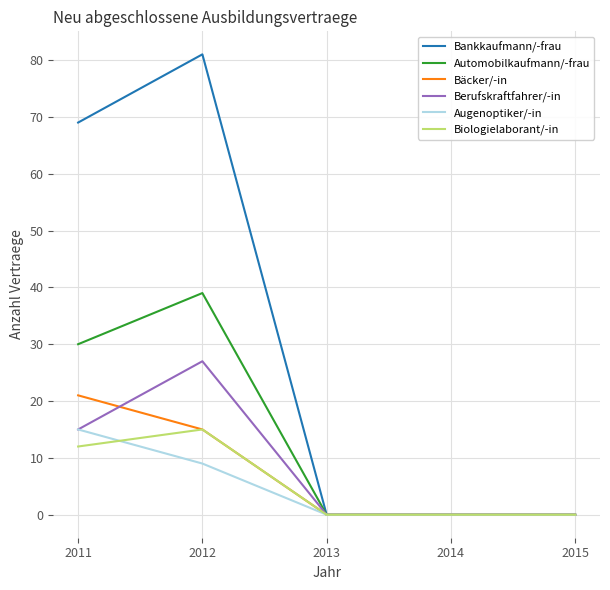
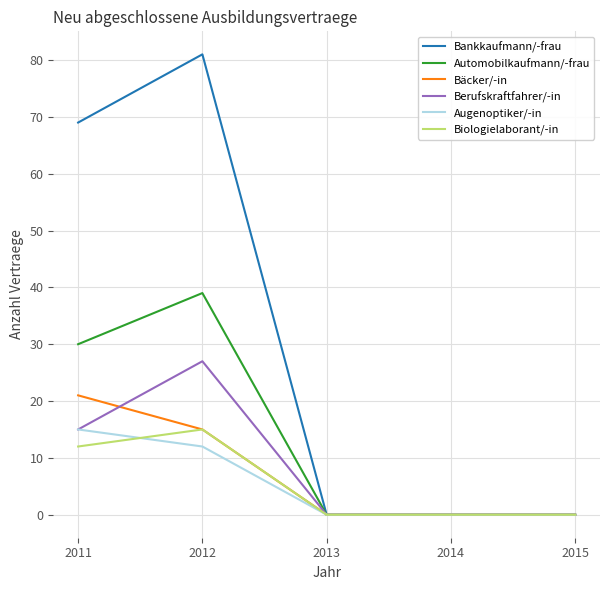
Augenoptiker/-in, 2012: 9 -> 12
